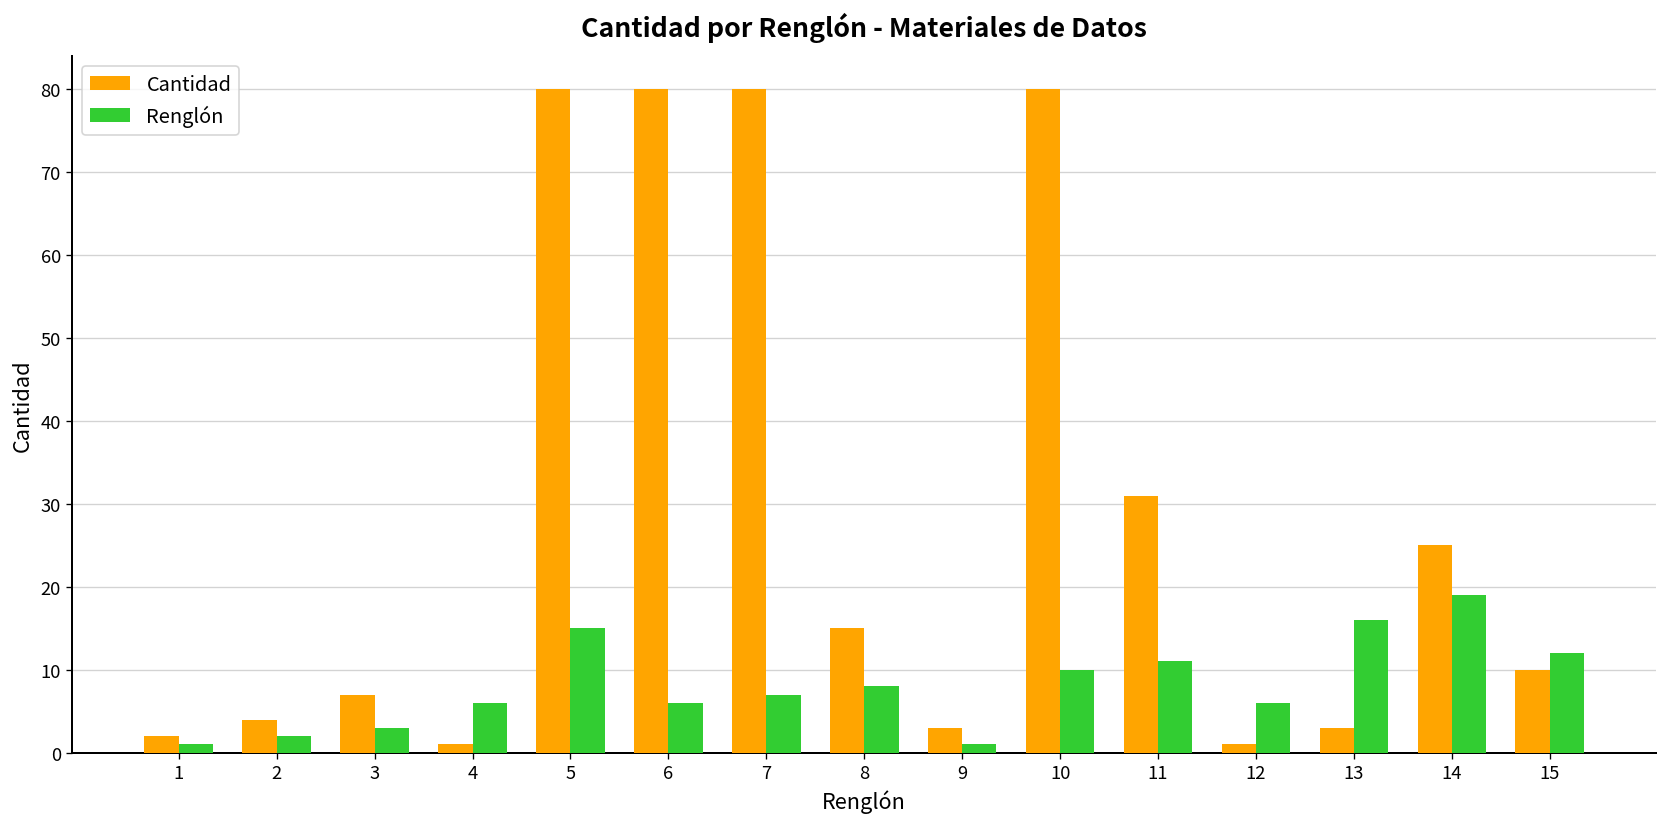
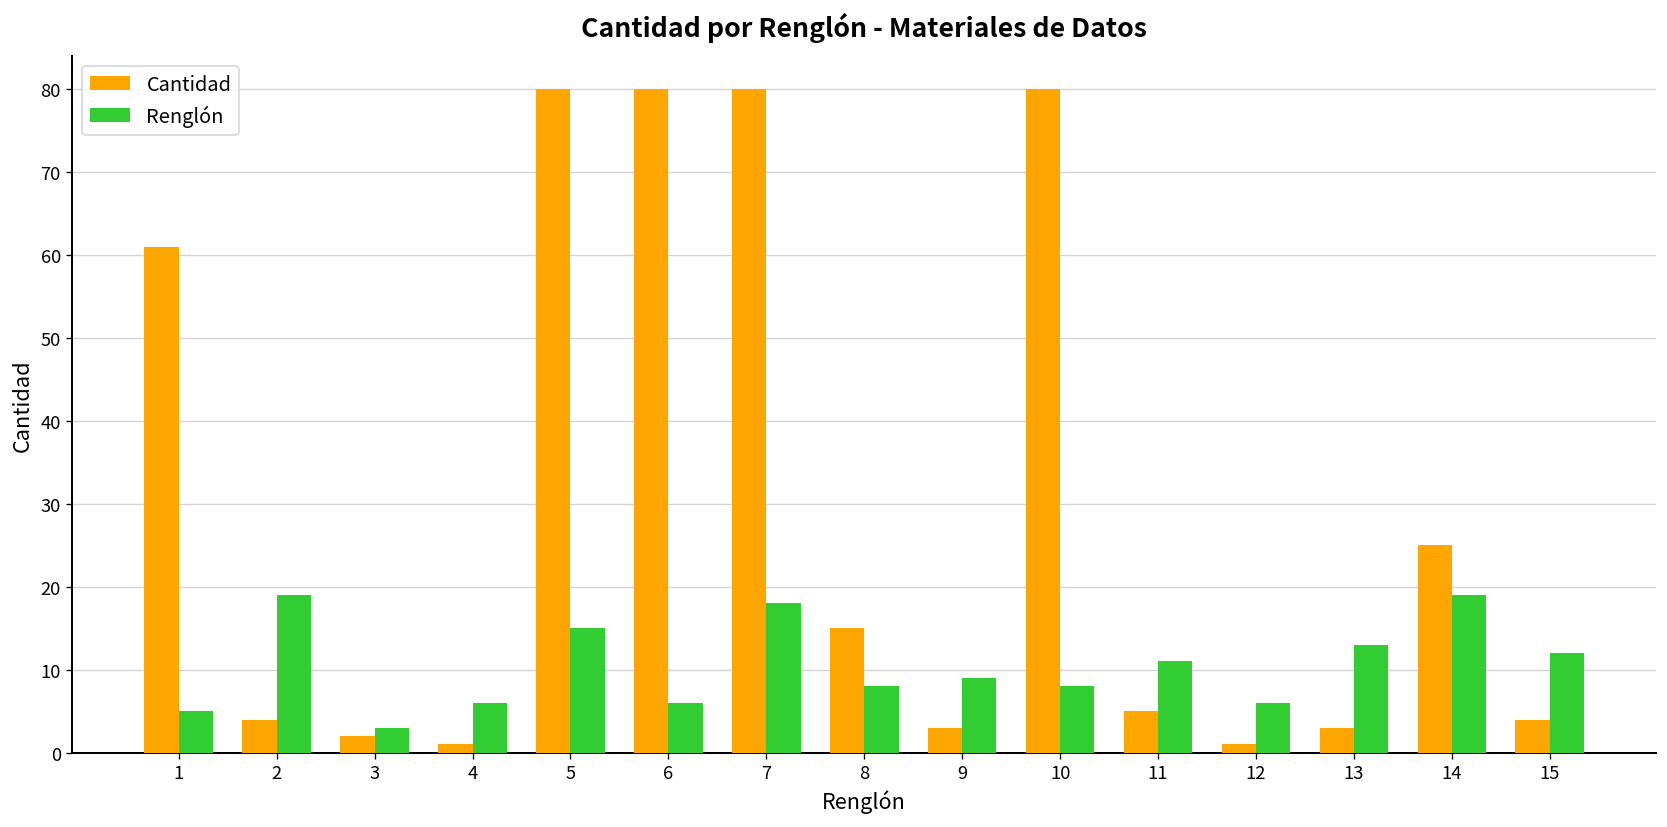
Cantidad, 1: 2 -> 61
Renglón, 1: 1 -> 5
Renglón, 2: 2 -> 19
Cantidad, 3: 7 -> 2
Renglón, 7: 7 -> 18
Renglón, 9: 1 -> 9
Renglón, 10: 10 -> 8
Cantidad, 11: 31 -> 5
Renglón, 13: 16 -> 13
Cantidad, 15: 10 -> 4
